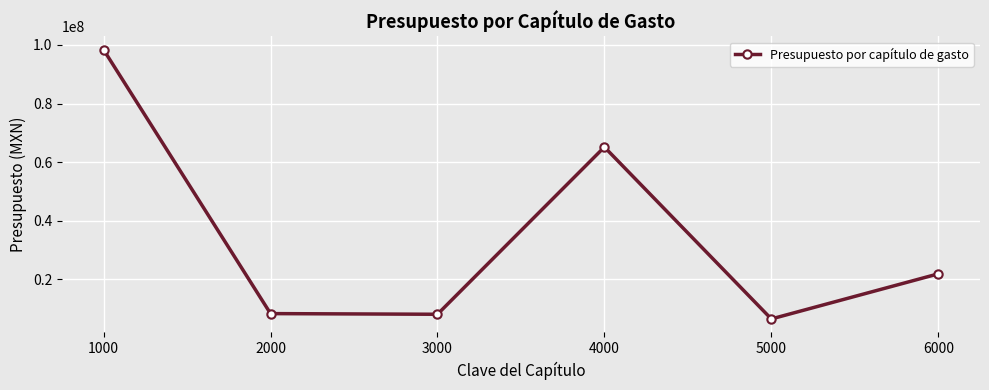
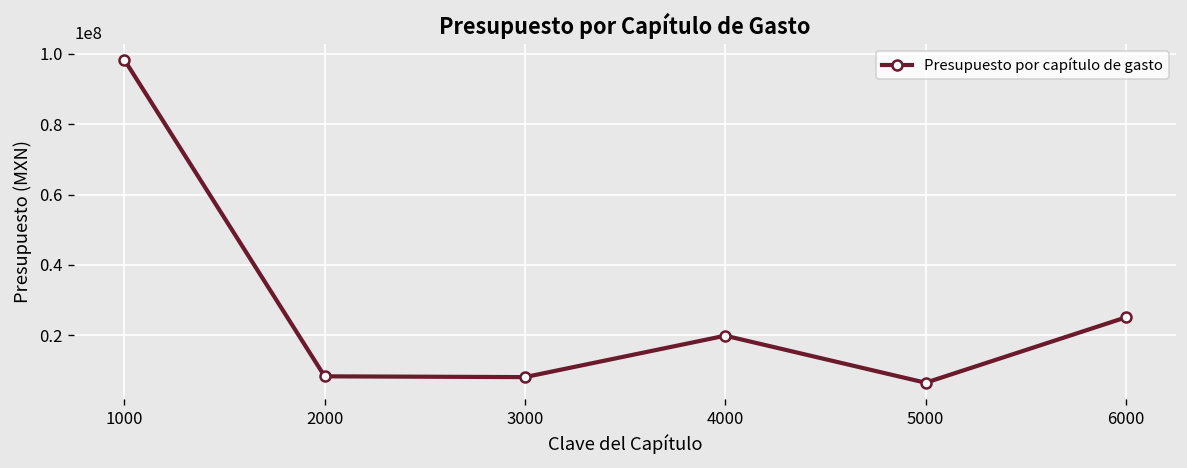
4000: 65000000 -> 20000000
6000: 22000000 -> 25000000
